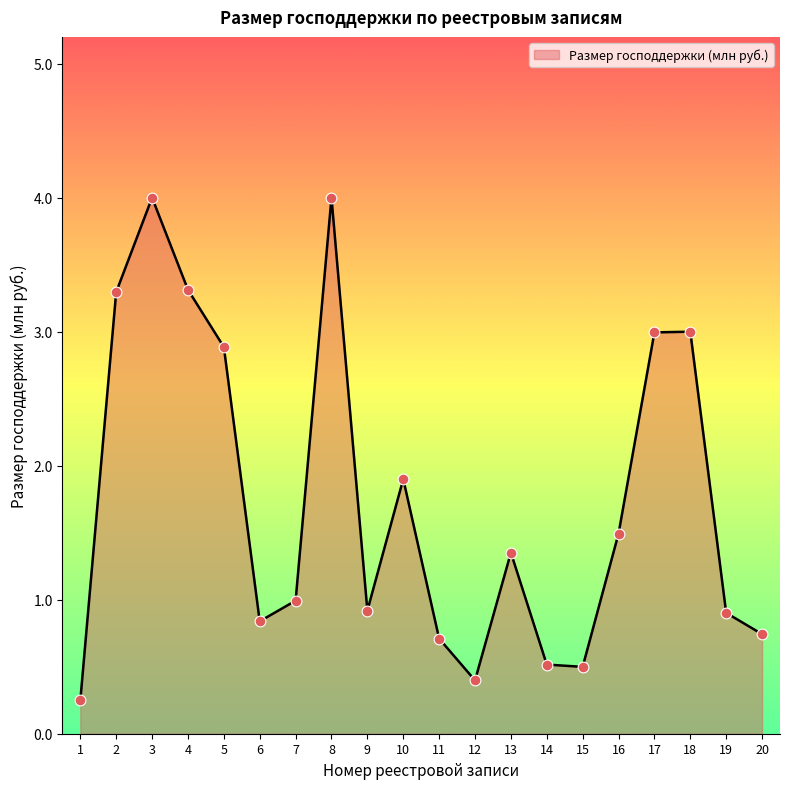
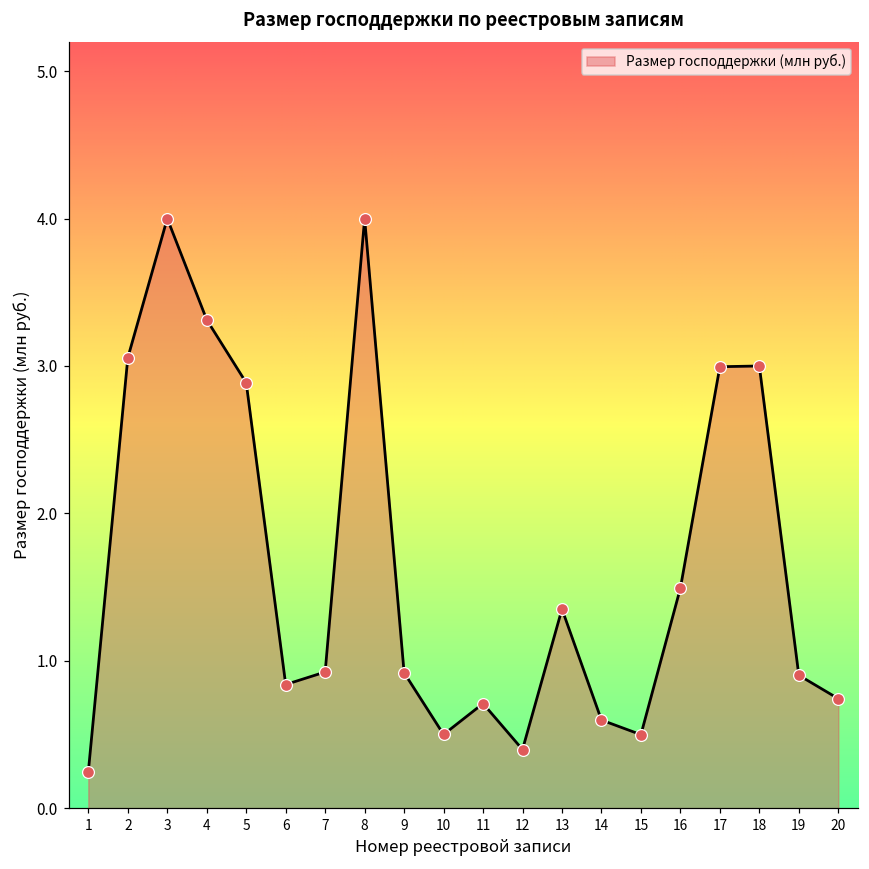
2: 3.30 -> 3.06
7: 0.99 -> 0.92
10: 1.9 -> 0.5
14: 0.52 -> 0.60
